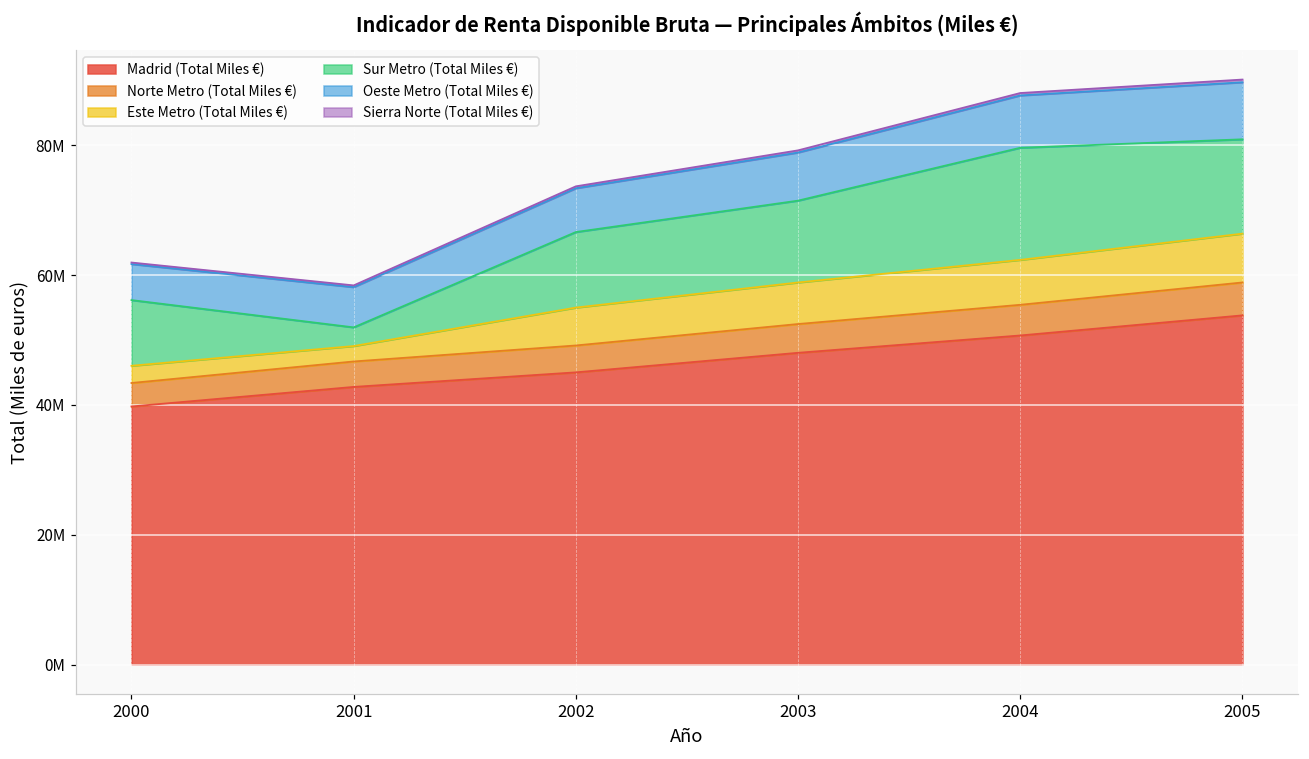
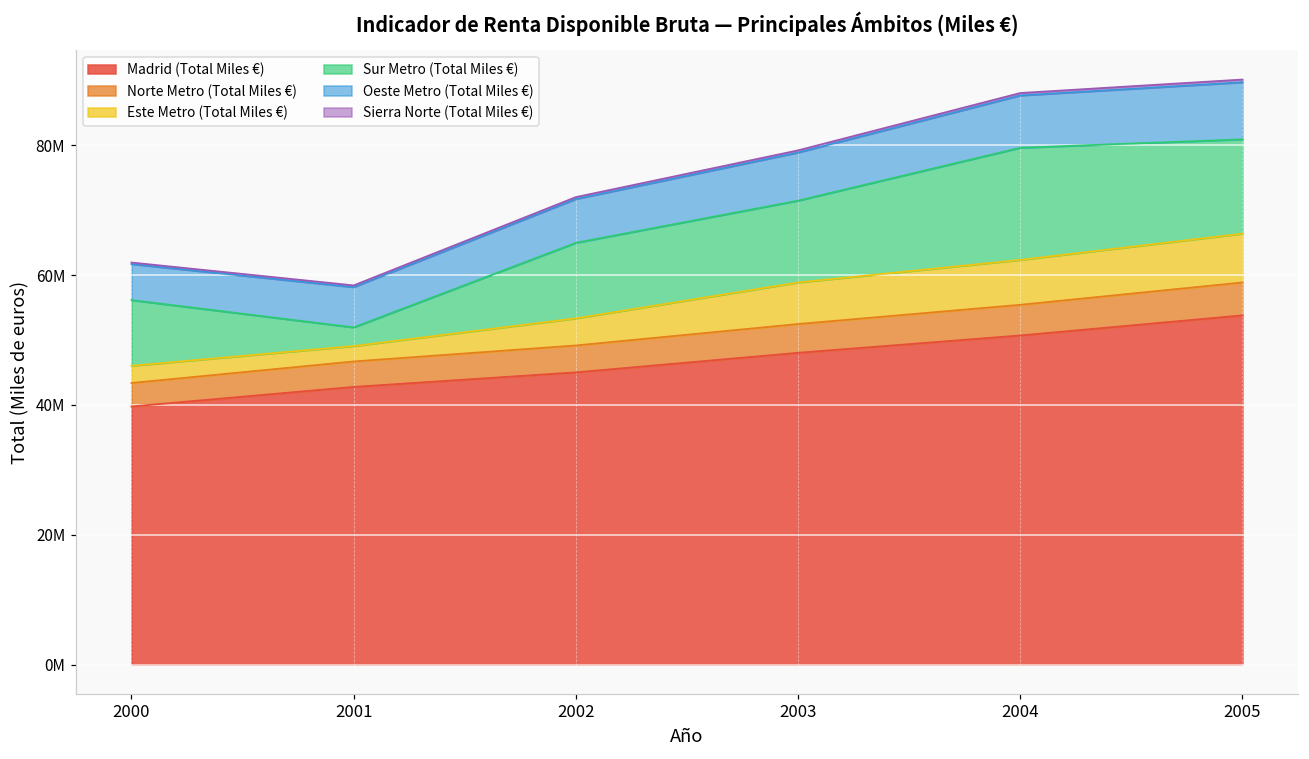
Este Metro (Total Miles €), 2002: 6000000 -> 4000000
